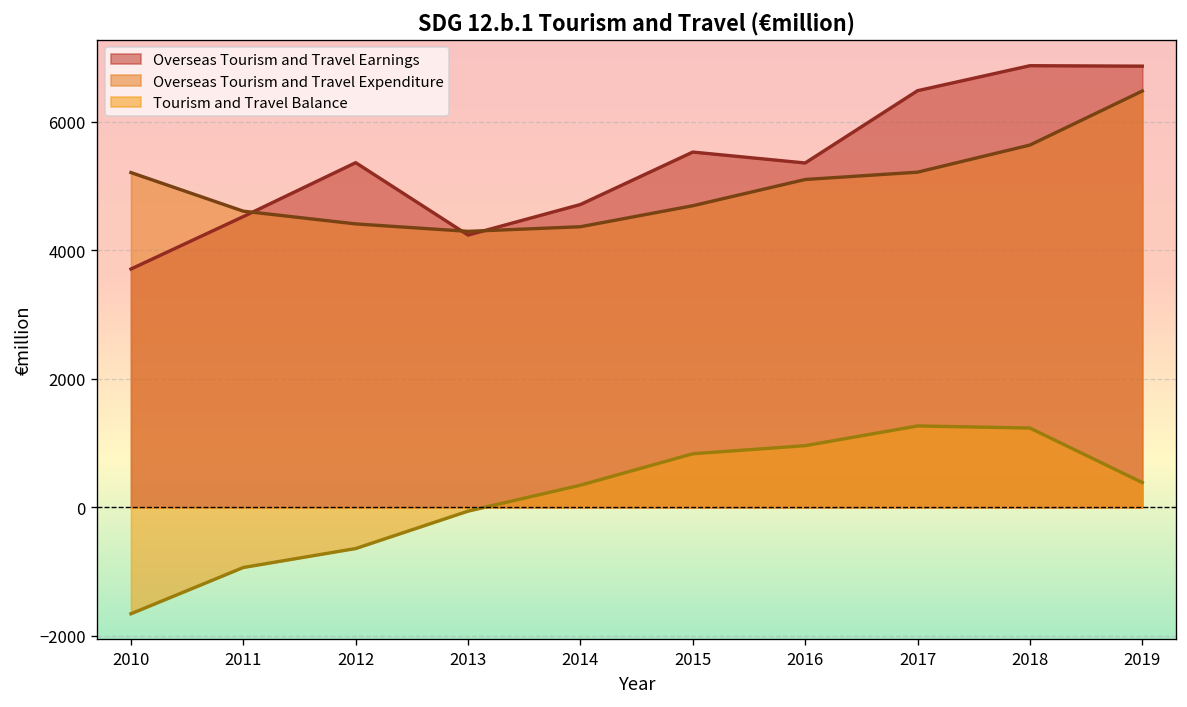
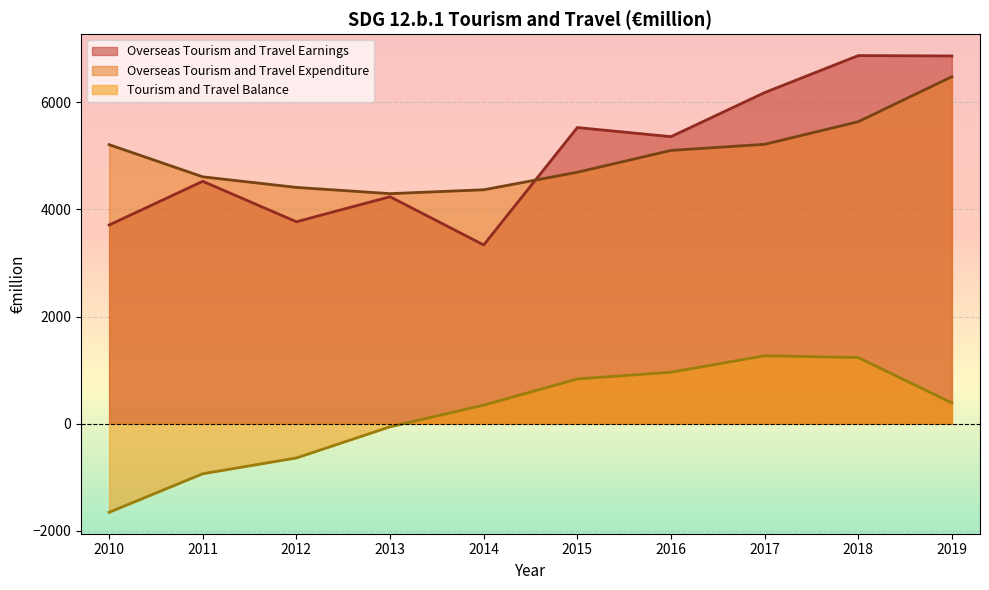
Overseas Tourism and Travel Earnings, 2012: 5400 -> 3800
Overseas Tourism and Travel Earnings, 2014: 4700 -> 3300
Overseas Tourism and Travel Earnings, 2017: 6500 -> 6200
